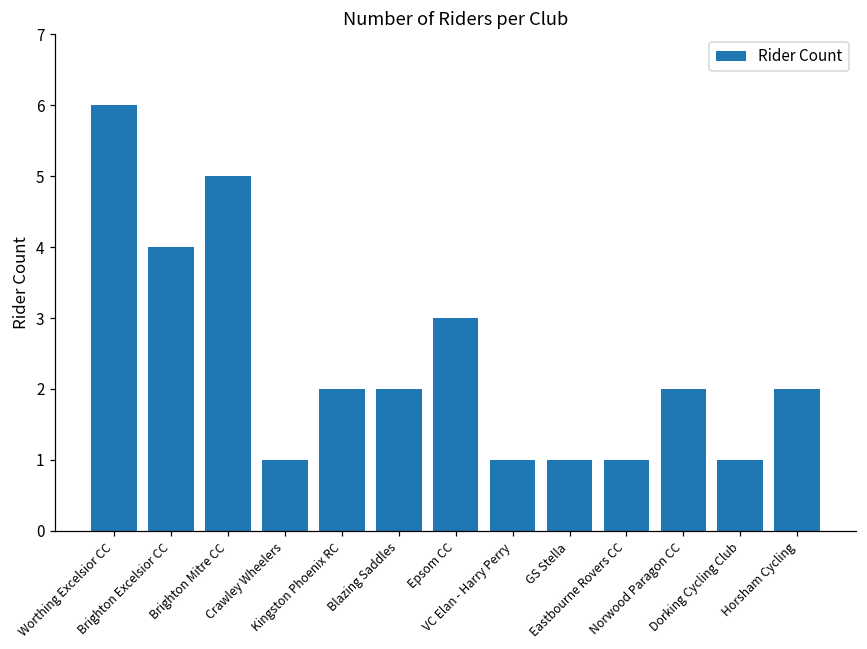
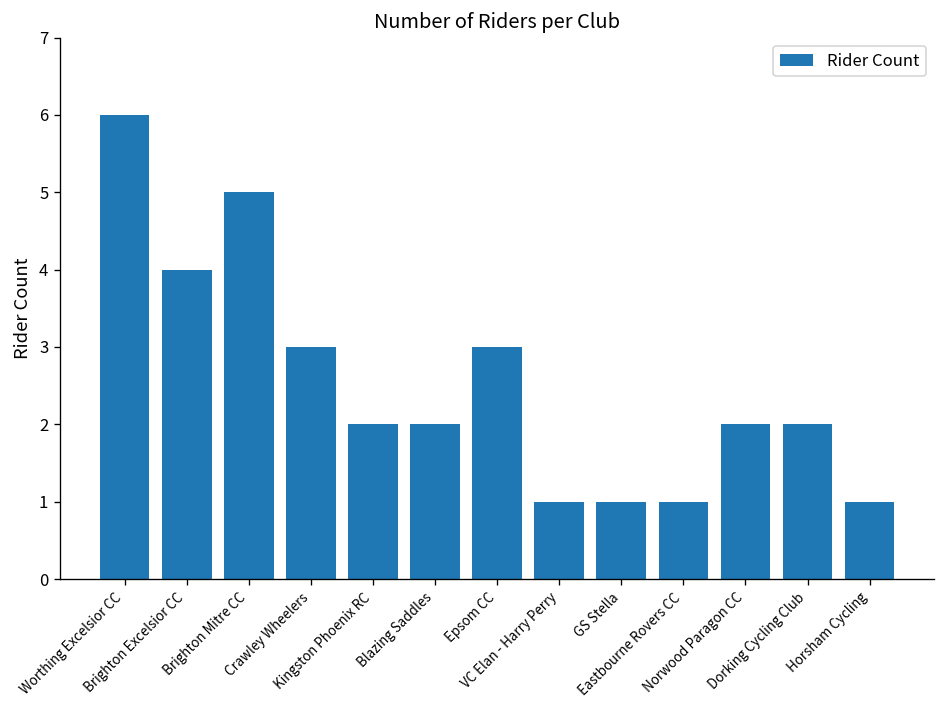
Crawley Wheelers: 1 -> 3
Dorking Cycling Club: 1 -> 2
Horsham Cycling: 2 -> 1
